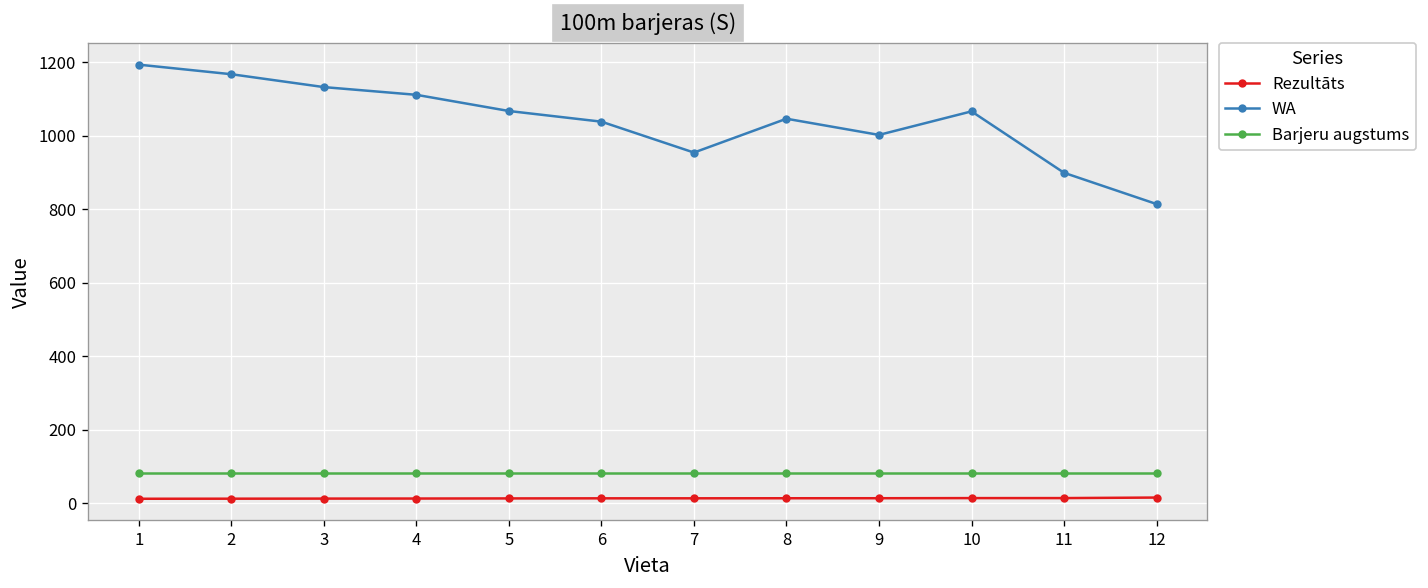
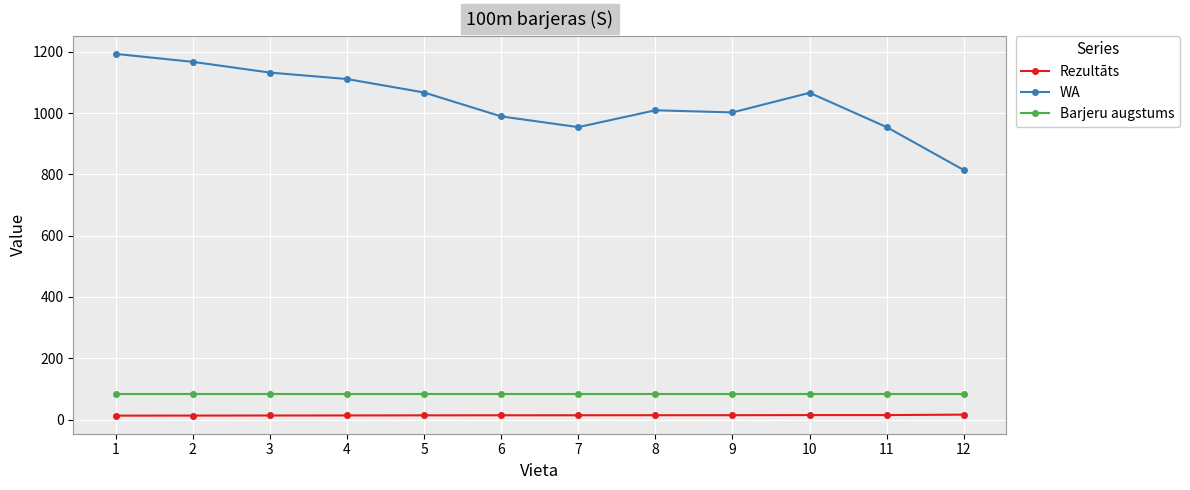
WA, 6: 1040 -> 990
WA, 8: 1050 -> 1010
WA, 11: 900 -> 950
